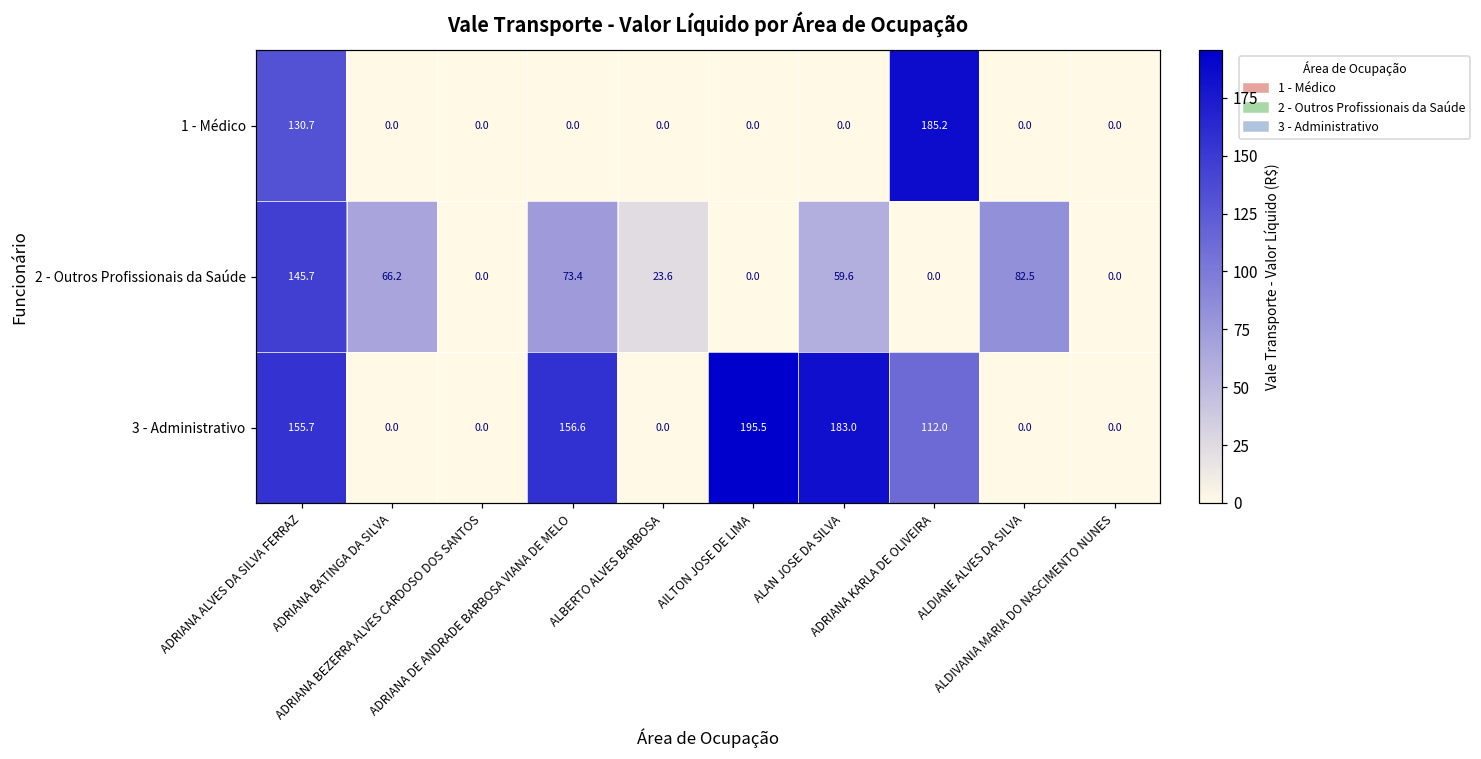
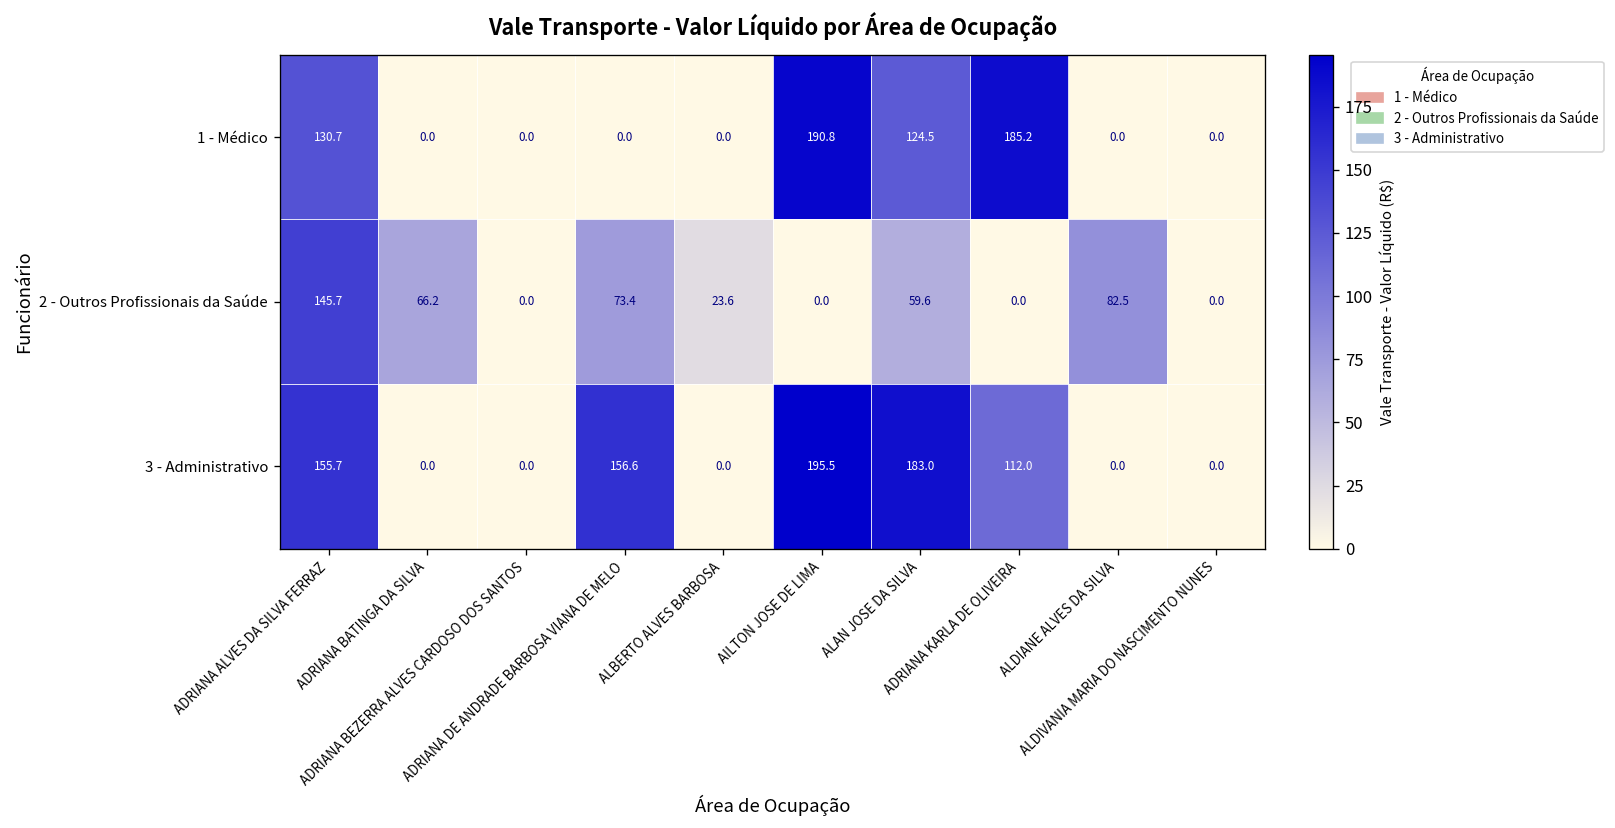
1 - Médico, AILTON JOSE DE LIMA: 0.0 -> 190.8
1 - Médico, ALAN JOSE DA SILVA: 0.0 -> 124.5
